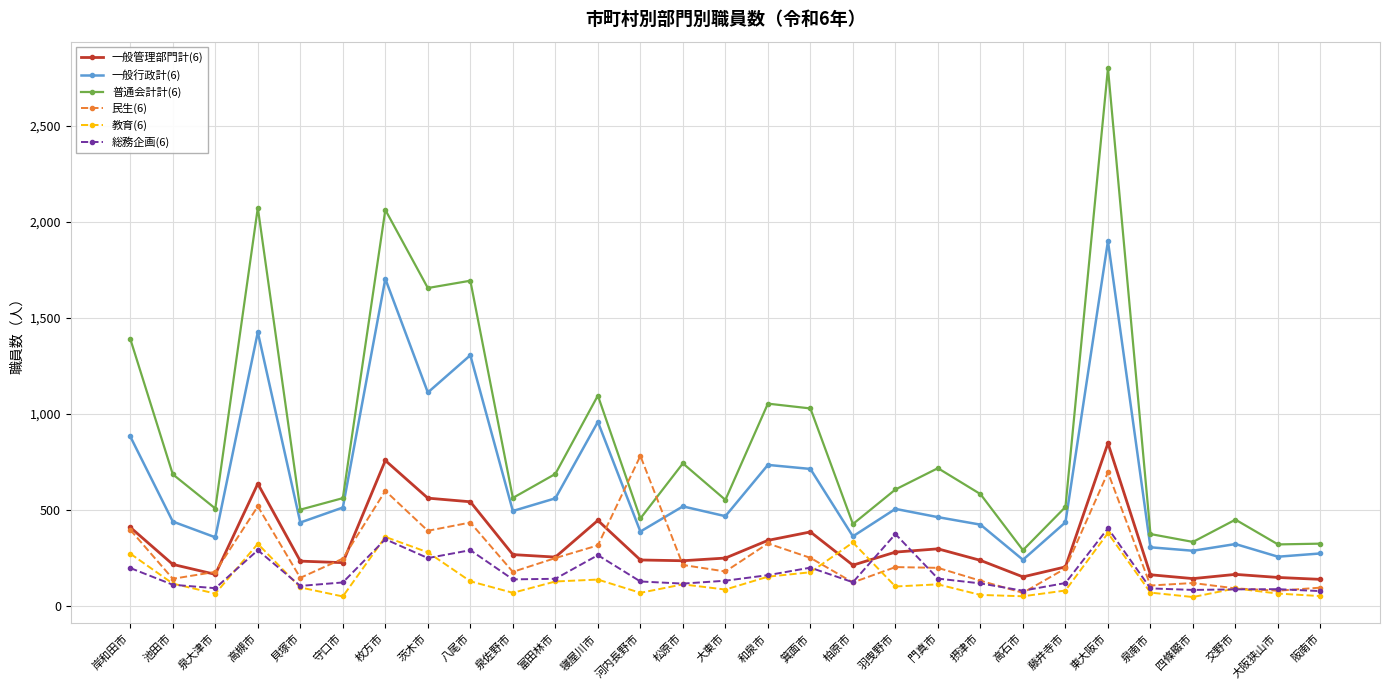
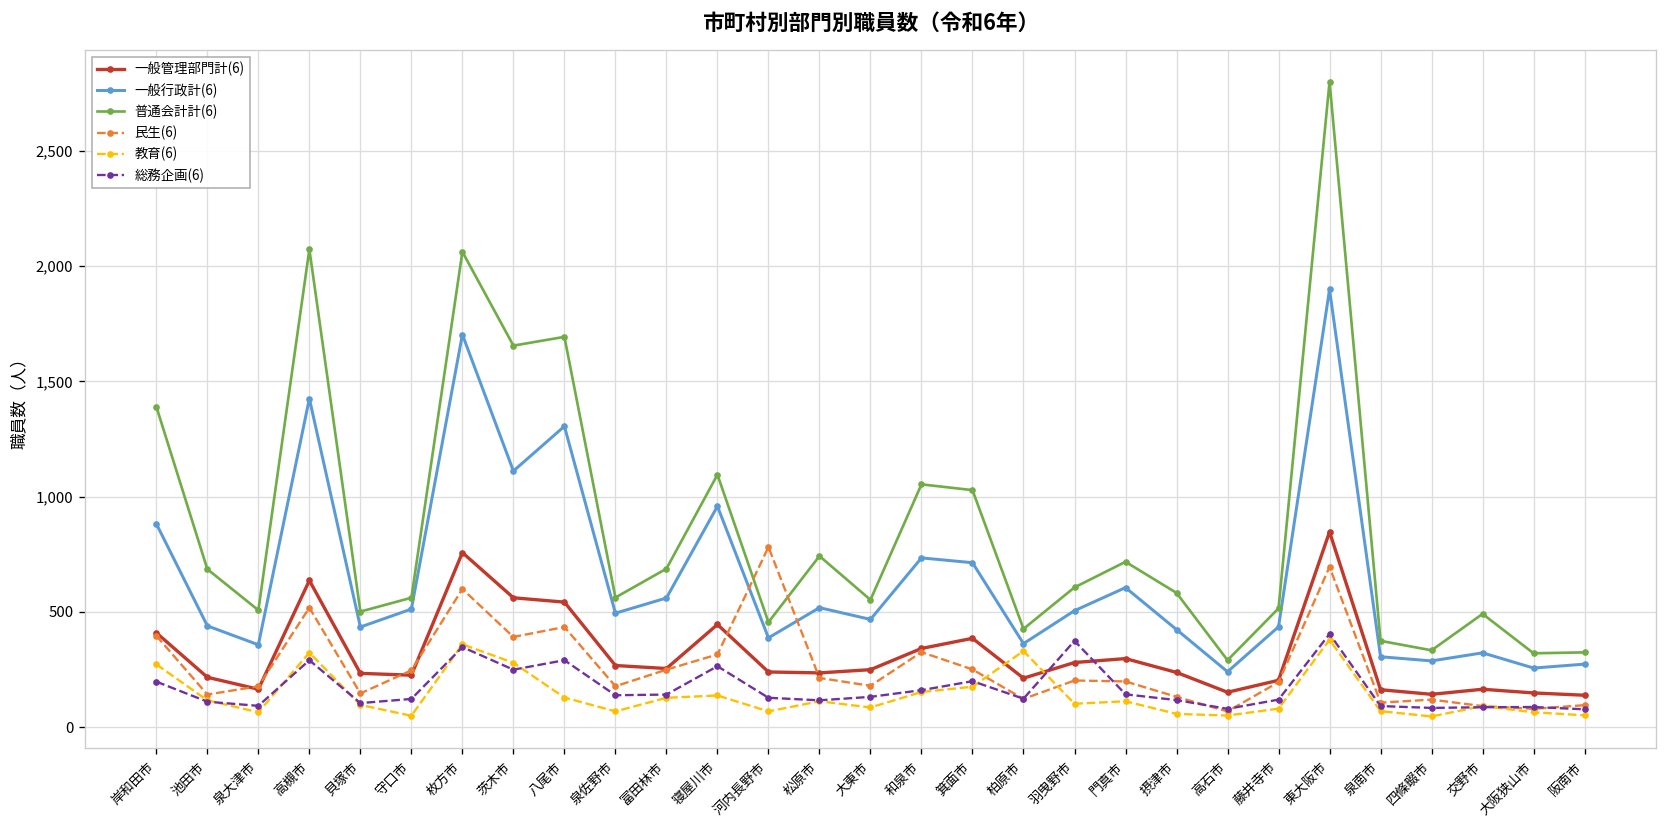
一般行政計(6), 門真市: 460 -> 610
普通会計計(6), 交野市: 450 -> 490
